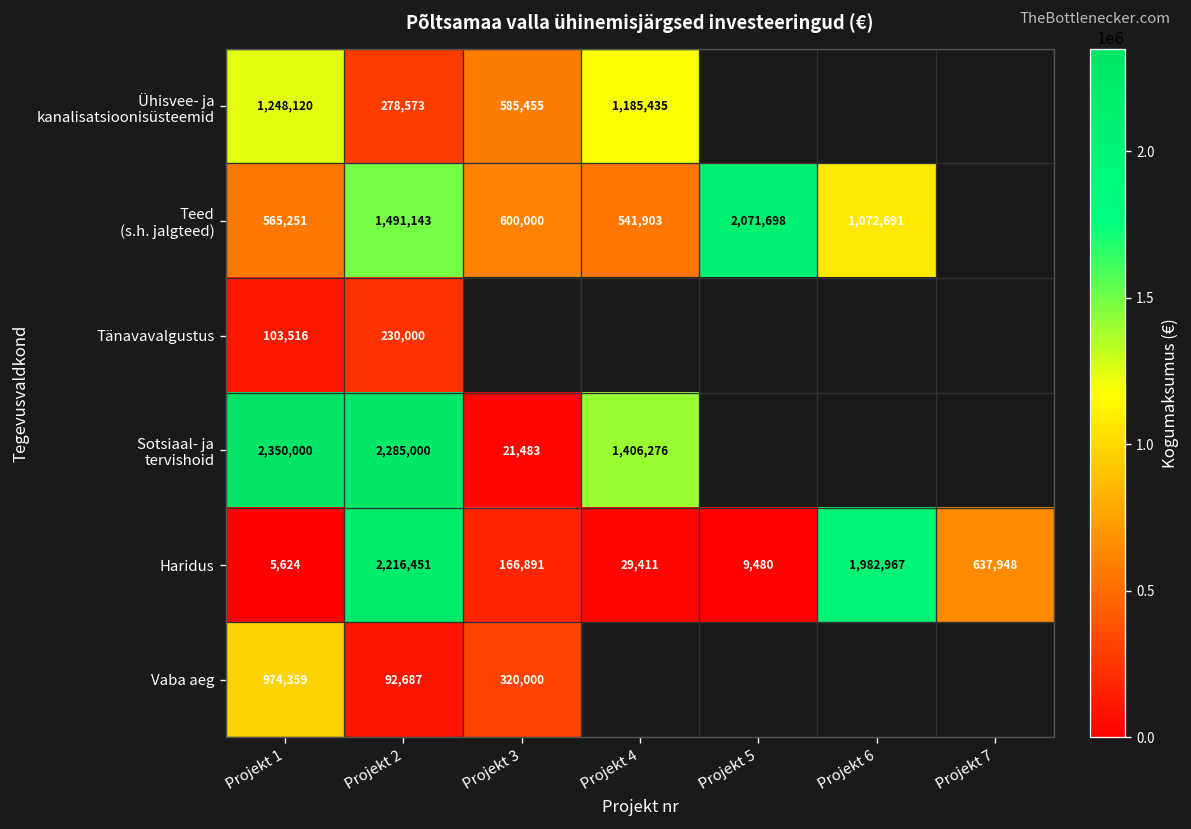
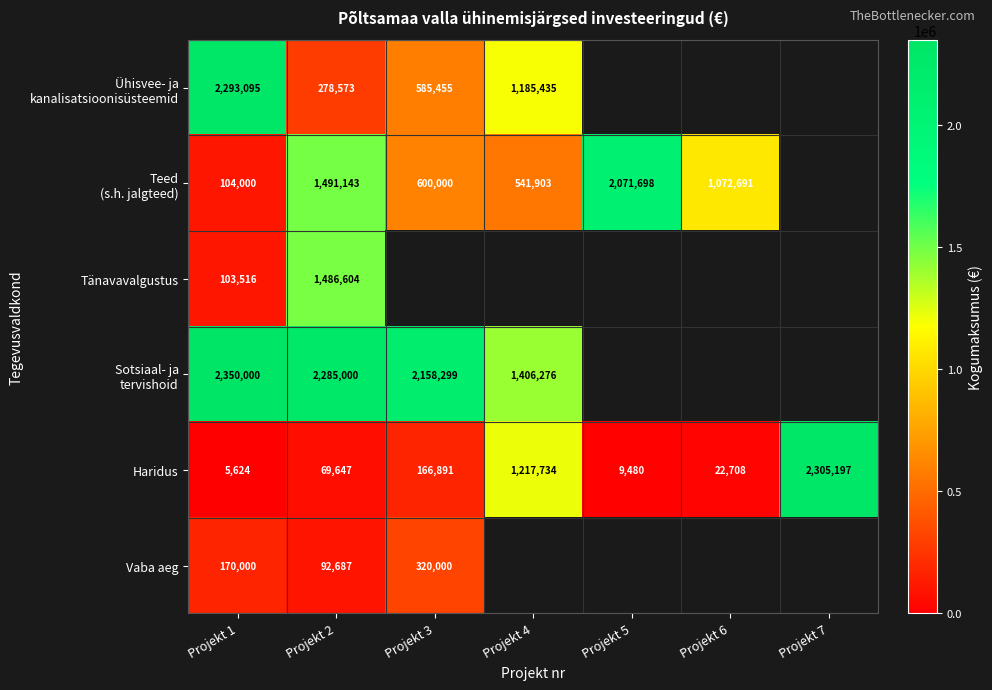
Ühisvee- ja kanalisatsioonisüsteemid, Projekt 1: 1,248,120 -> 2,293,095
Teed (s.h. jalgteed), Projekt 1: 565,251 -> 104,000
Tänavavalgustus, Projekt 2: 230,000 -> 1,486,604
Sotsiaal- ja tervishoid, Projekt 3: 21,483 -> 2,158,299
Haridus, Projekt 2: 2,216,451 -> 69,647
Haridus, Projekt 4: 29,411 -> 1,217,734
Haridus, Projekt 6: 1,982,967 -> 22,708
Haridus, Projekt 7: 637,948 -> 2,305,197
Vaba aeg, Projekt 1: 974,359 -> 170,000
